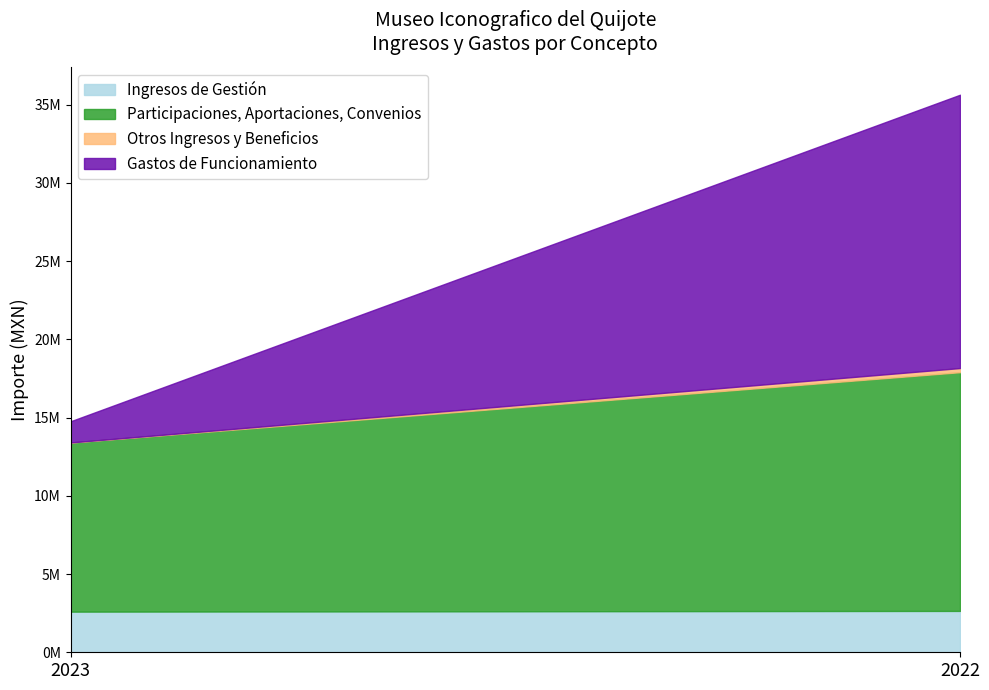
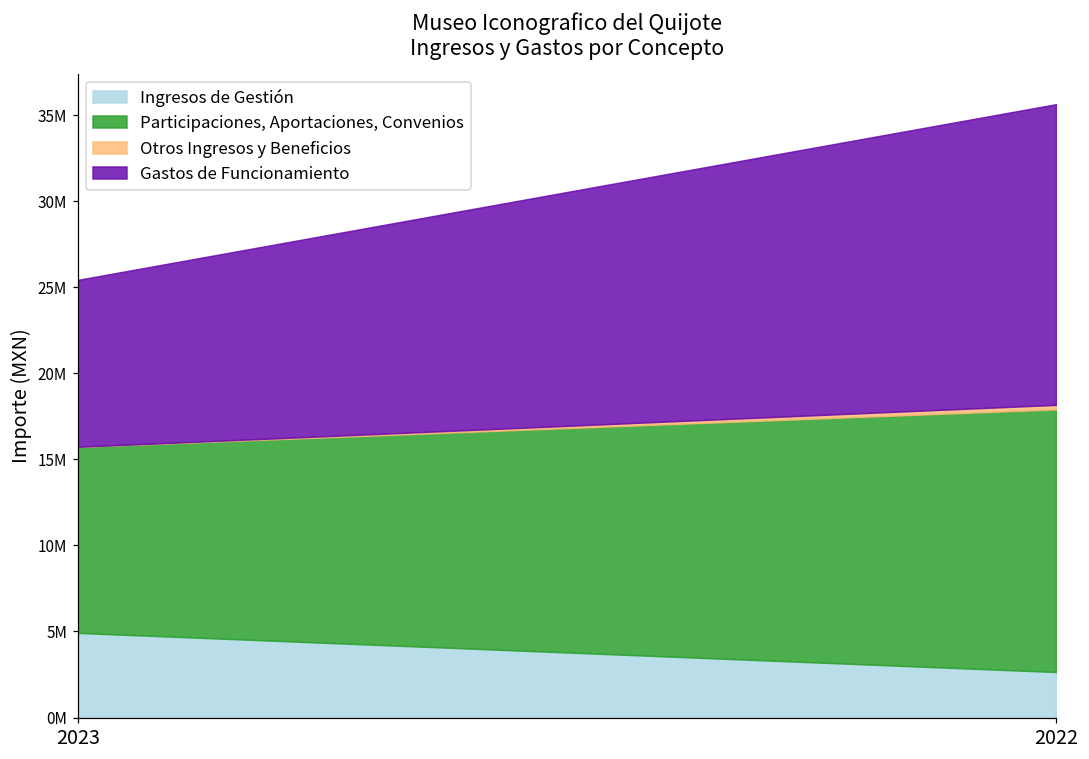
Ingresos de Gestión, 2023: 2600000 -> 4900000
Gastos de Funcionamiento, 2023: 1400000 -> 9700000
